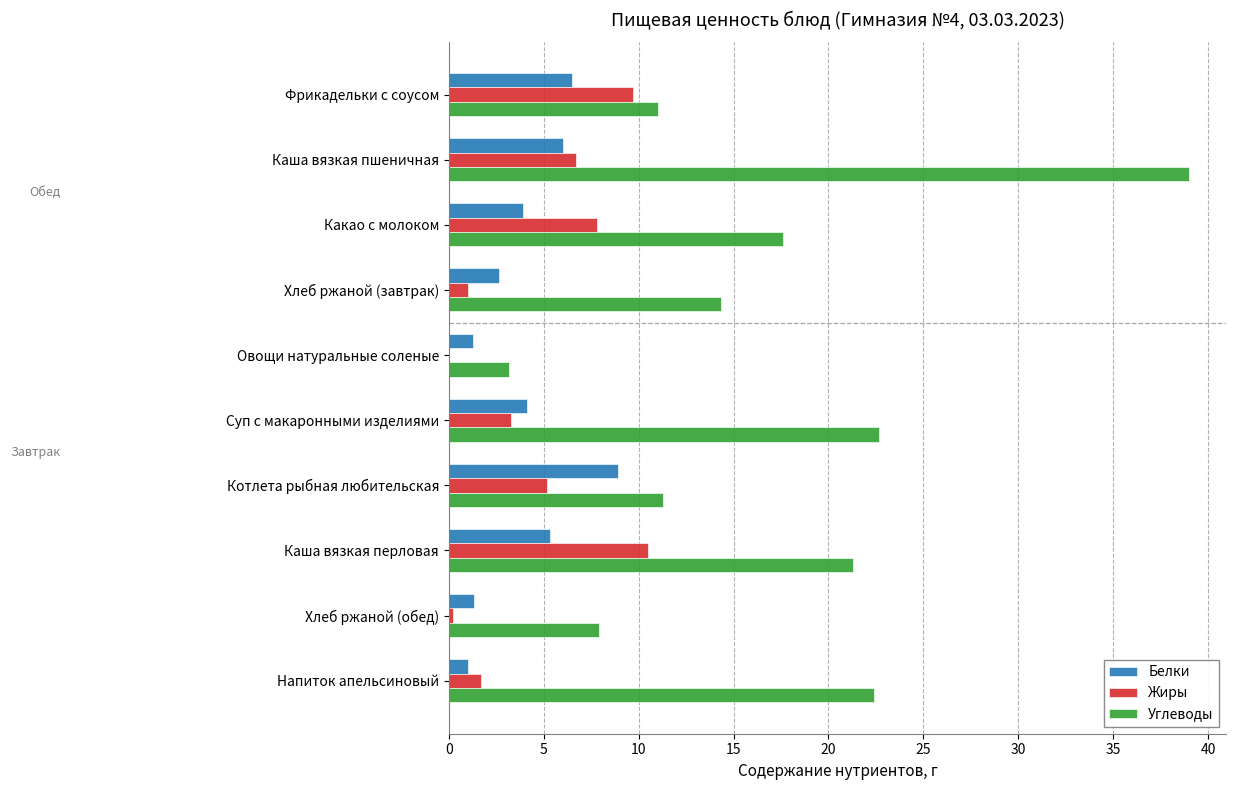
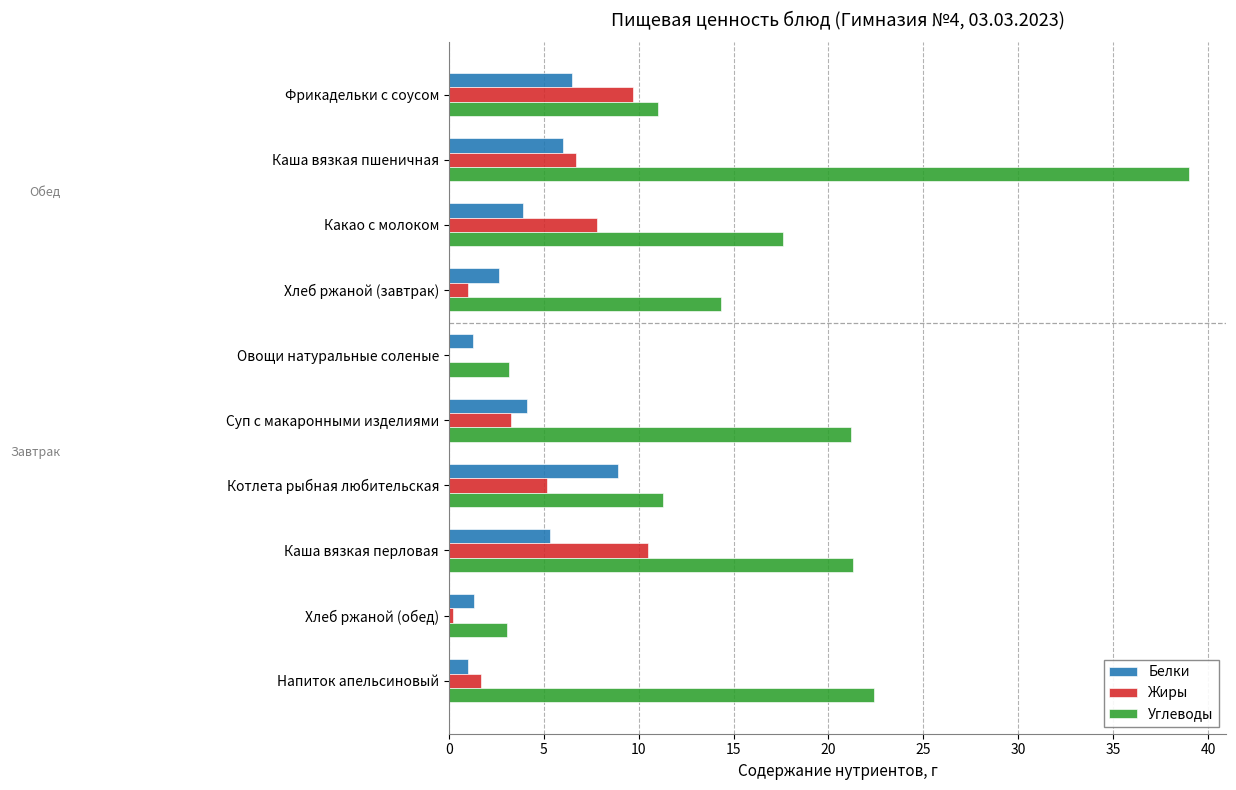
Углеводы, Суп с макаронными изделиями: 22.7 -> 21.2
Углеводы, Хлеб ржаной (обед): 7.9 -> 3.1
